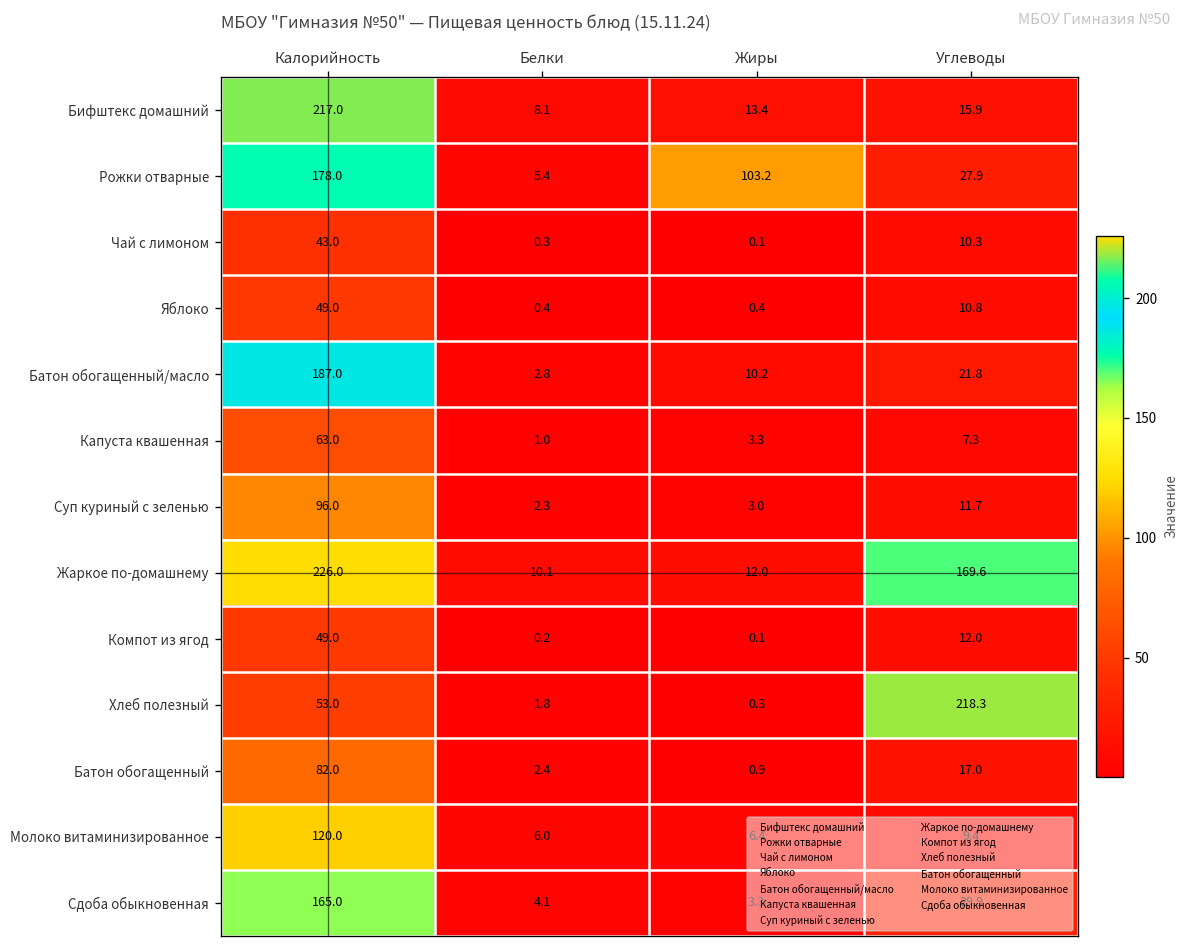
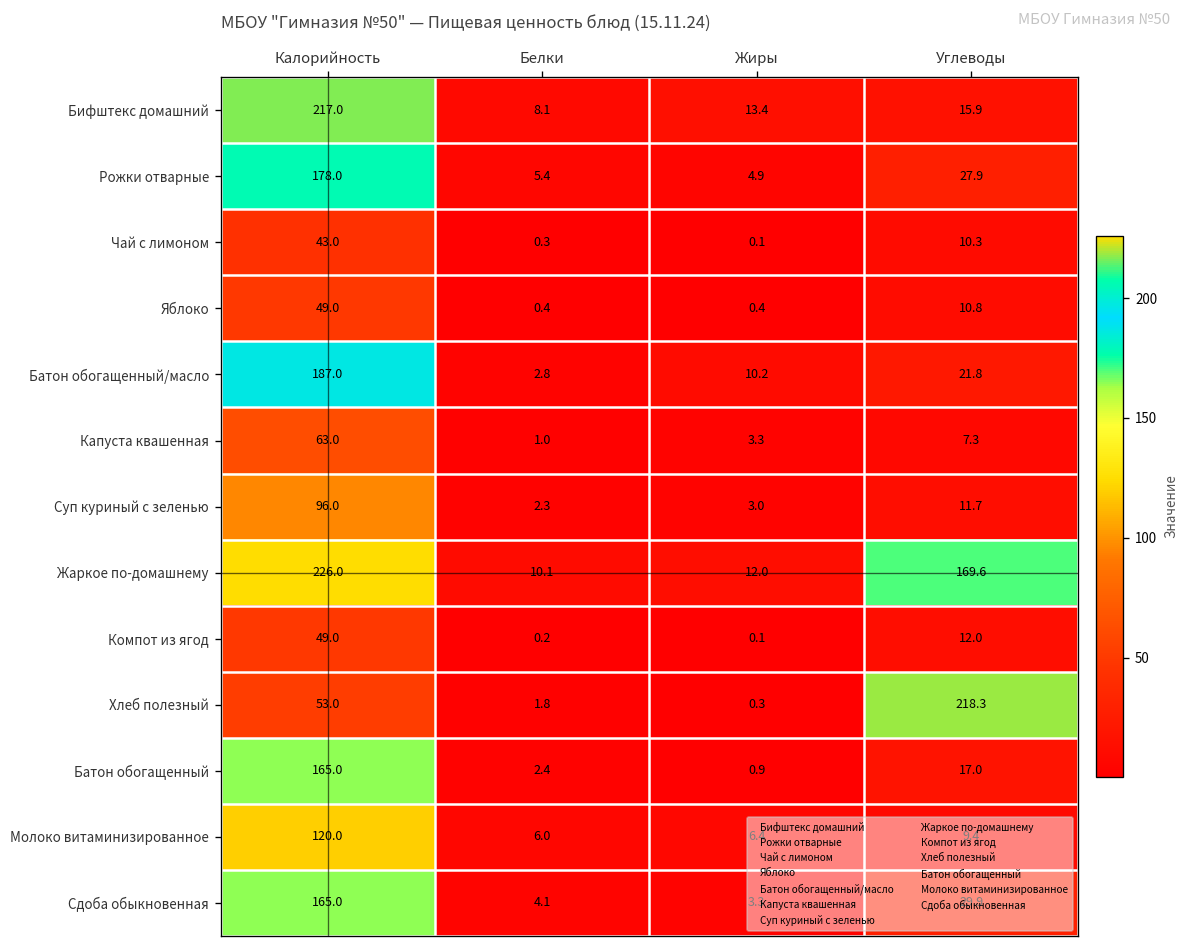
Рожки отварные, Жиры: 103.2 -> 4.9
Батон обогащенный, Калорийность: 82.0 -> 165.0
